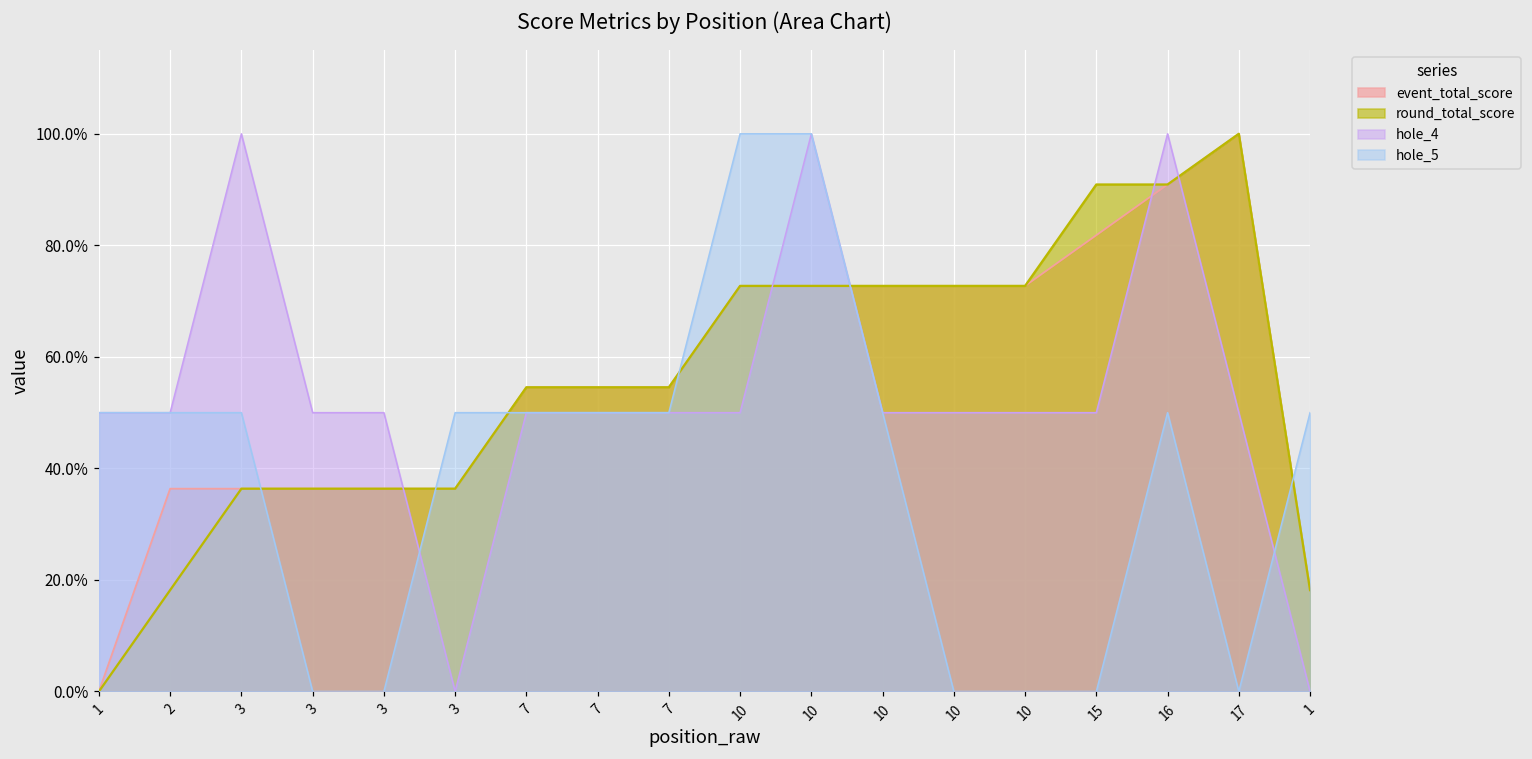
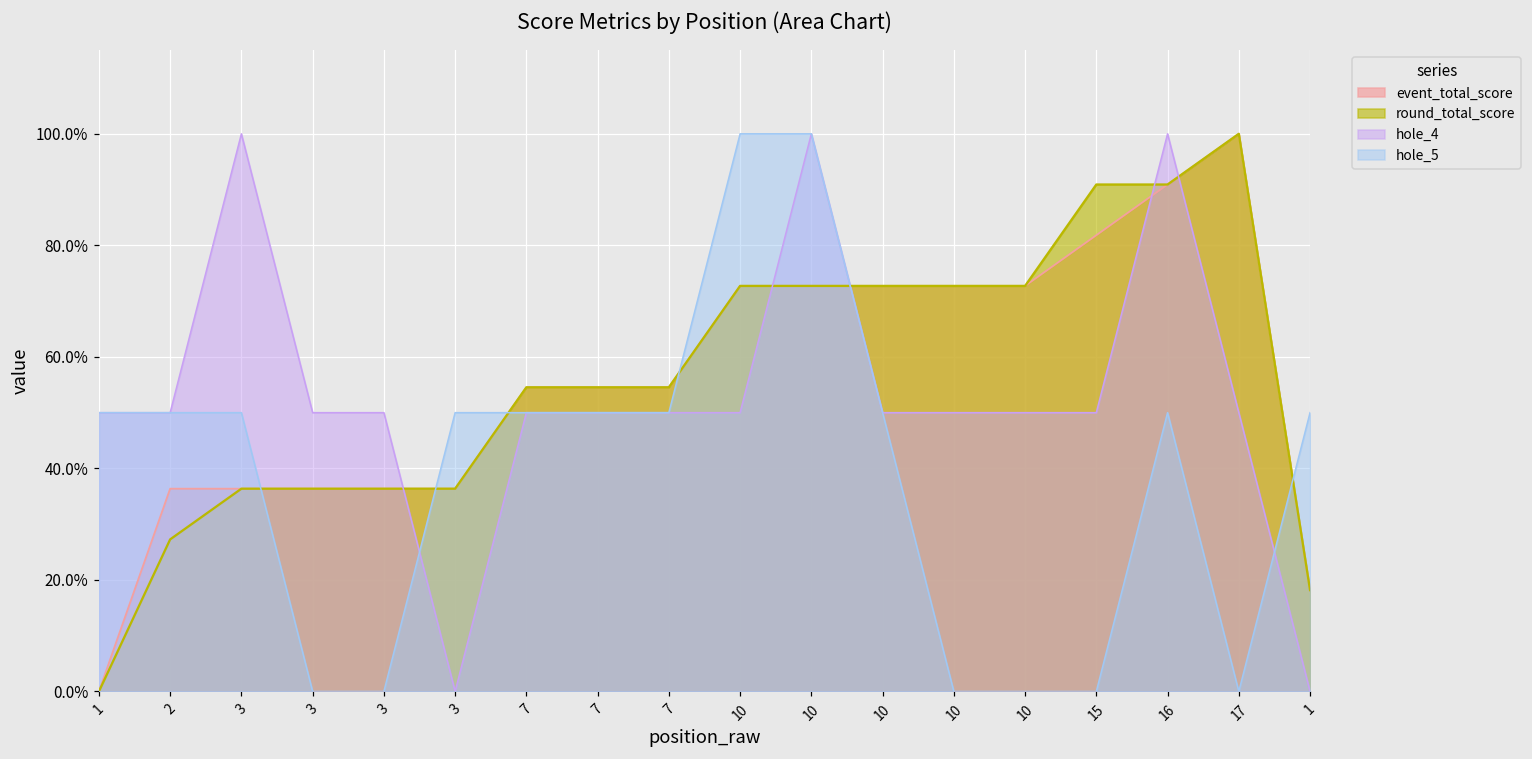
round_total_score, 2: 18% -> 27%
